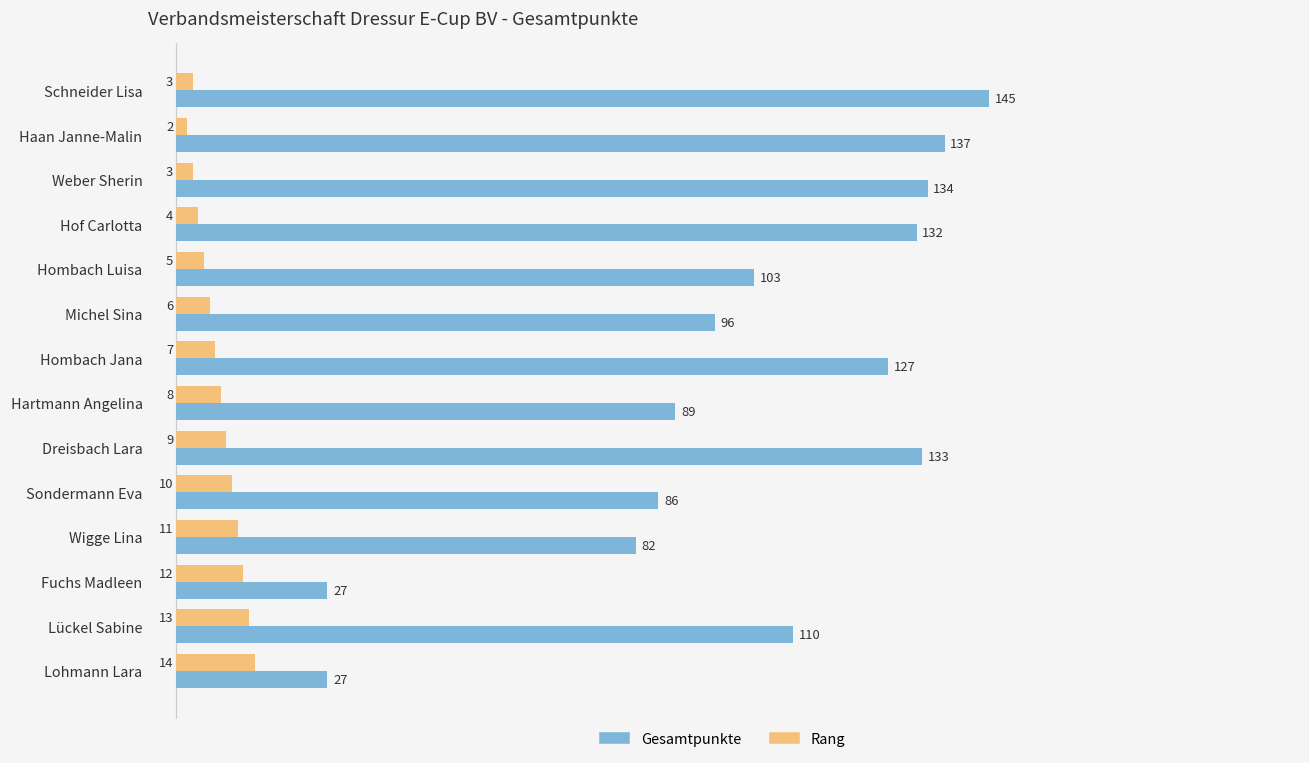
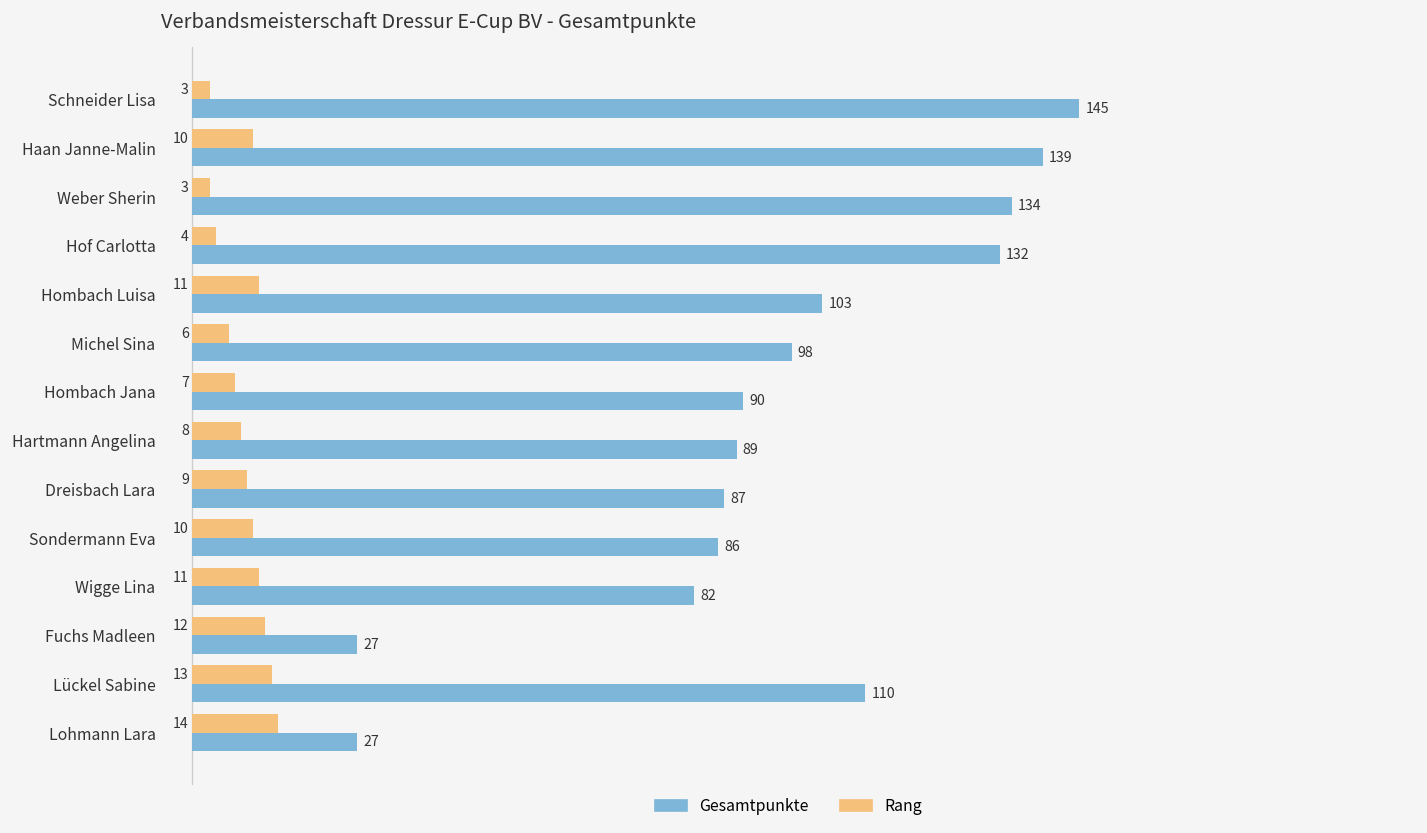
Rang, Haan Janne-Malin: 2 -> 10
Gesamtpunkte, Haan Janne-Malin: 137 -> 139
Rang, Hombach Luisa: 5 -> 11
Gesamtpunkte, Michel Sina: 96 -> 98
Gesamtpunkte, Hombach Jana: 127 -> 90
Gesamtpunkte, Dreisbach Lara: 133 -> 87
